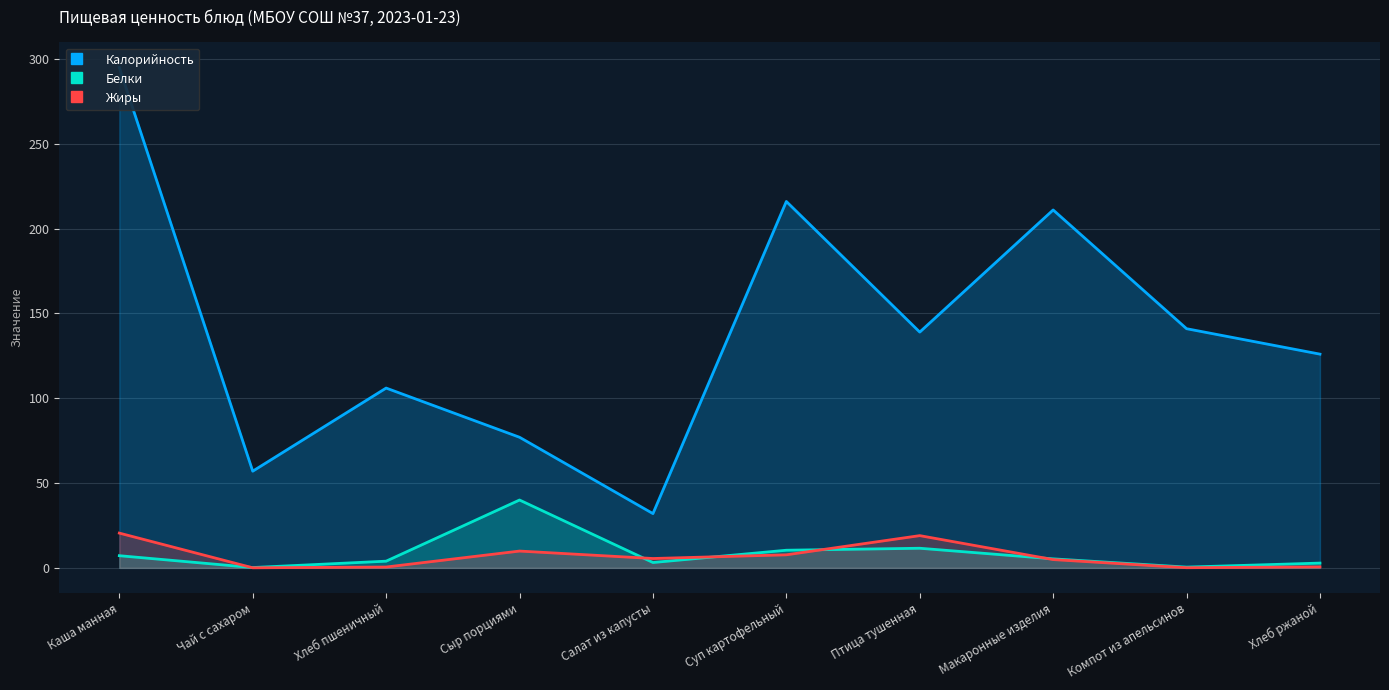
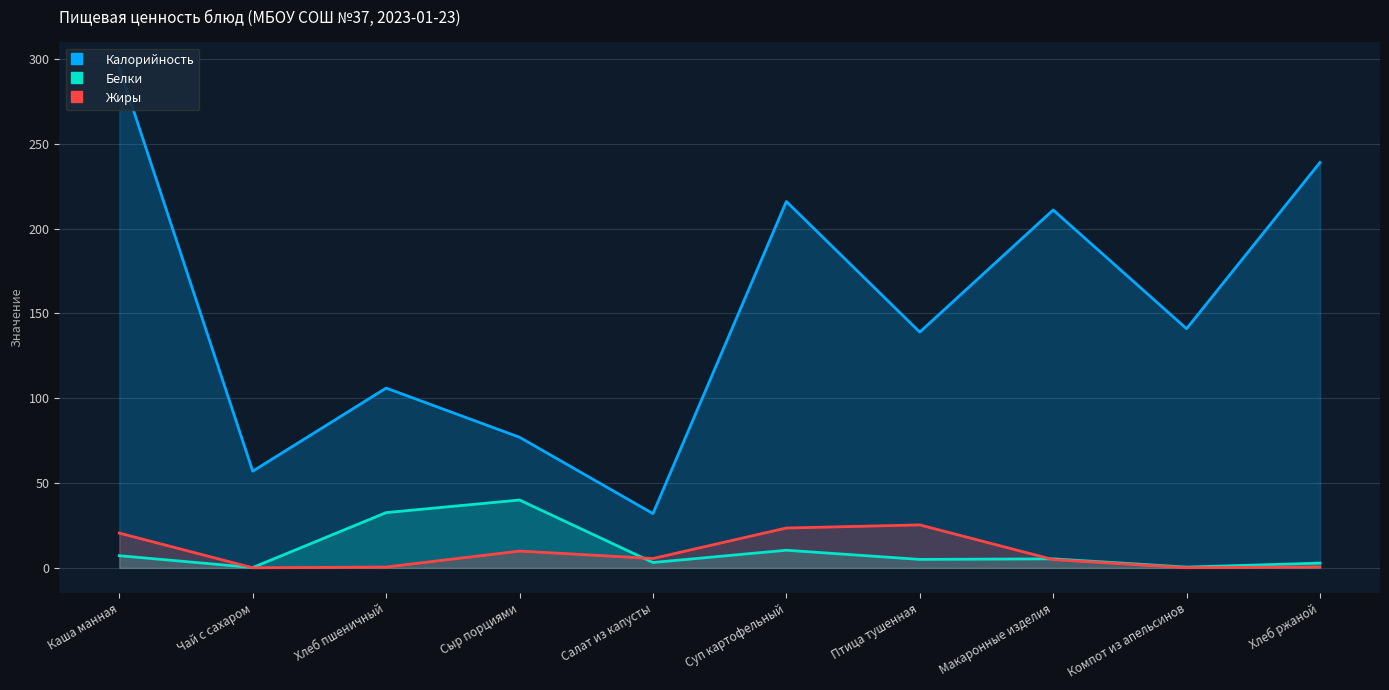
Белки, Хлеб пшеничный: 4 -> 33
Жиры, Суп картофельный: 8 -> 24
Белки, Птица тушенная: 12 -> 5
Жиры, Птица тушенная: 19 -> 25
Калорийность, Хлеб ржаной: 126 -> 239
